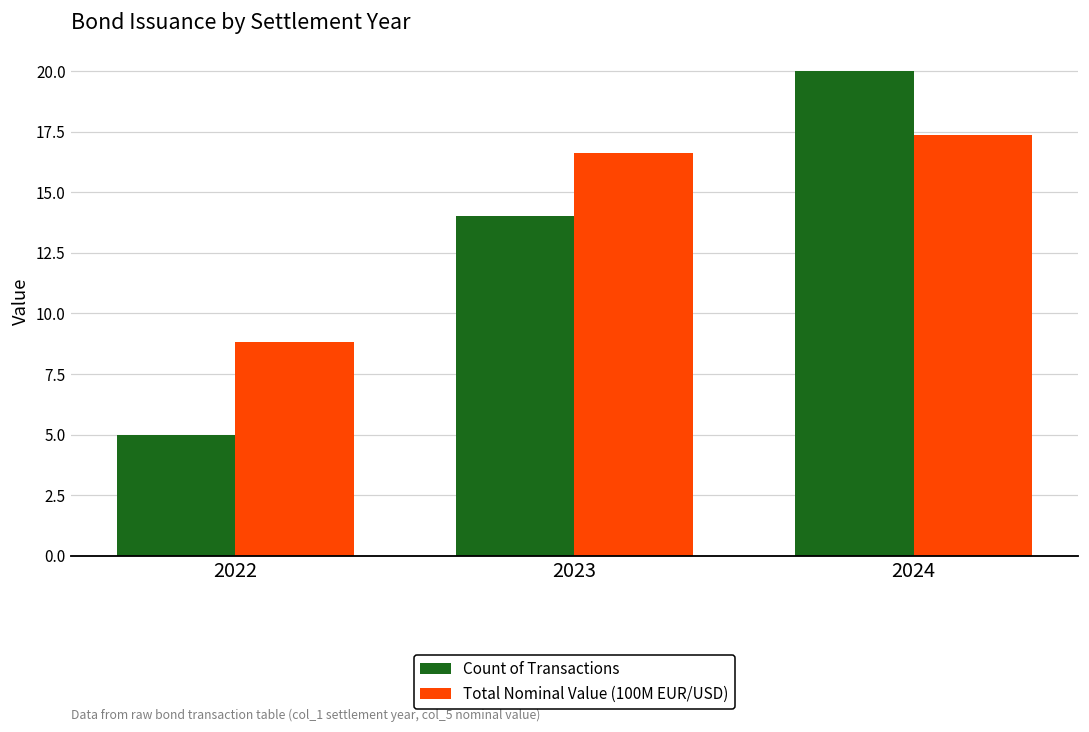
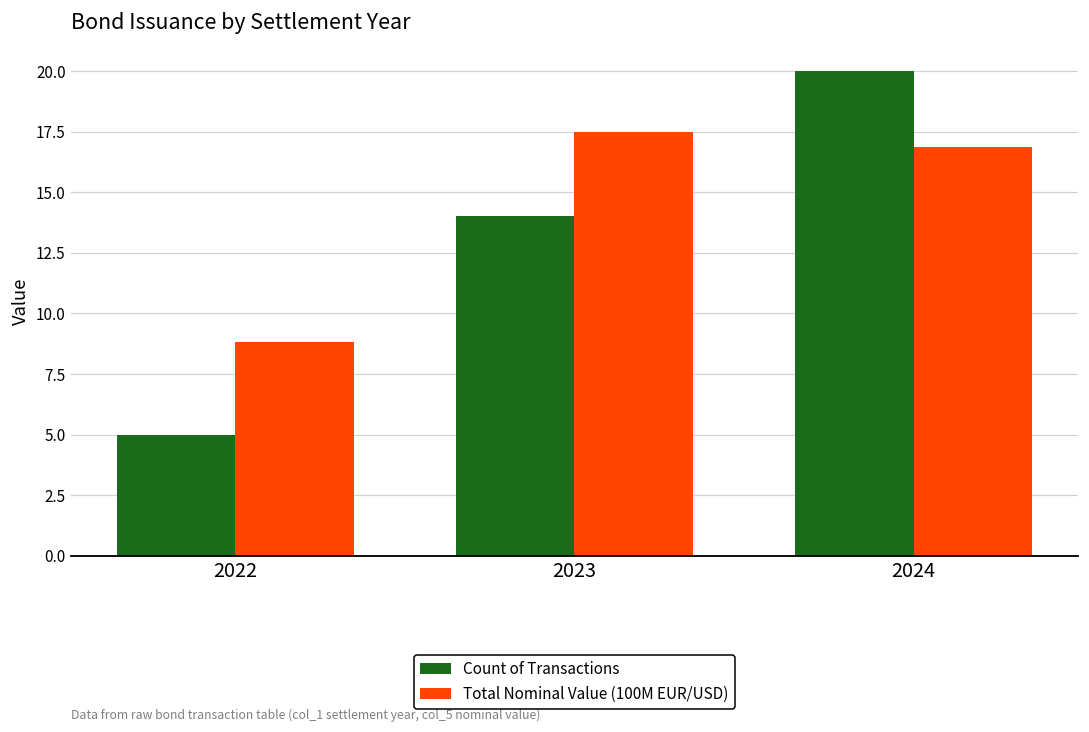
Total Nominal Value (100M EUR/USD), 2023: 16.6 -> 17.5
Total Nominal Value (100M EUR/USD), 2024: 17.4 -> 16.9
